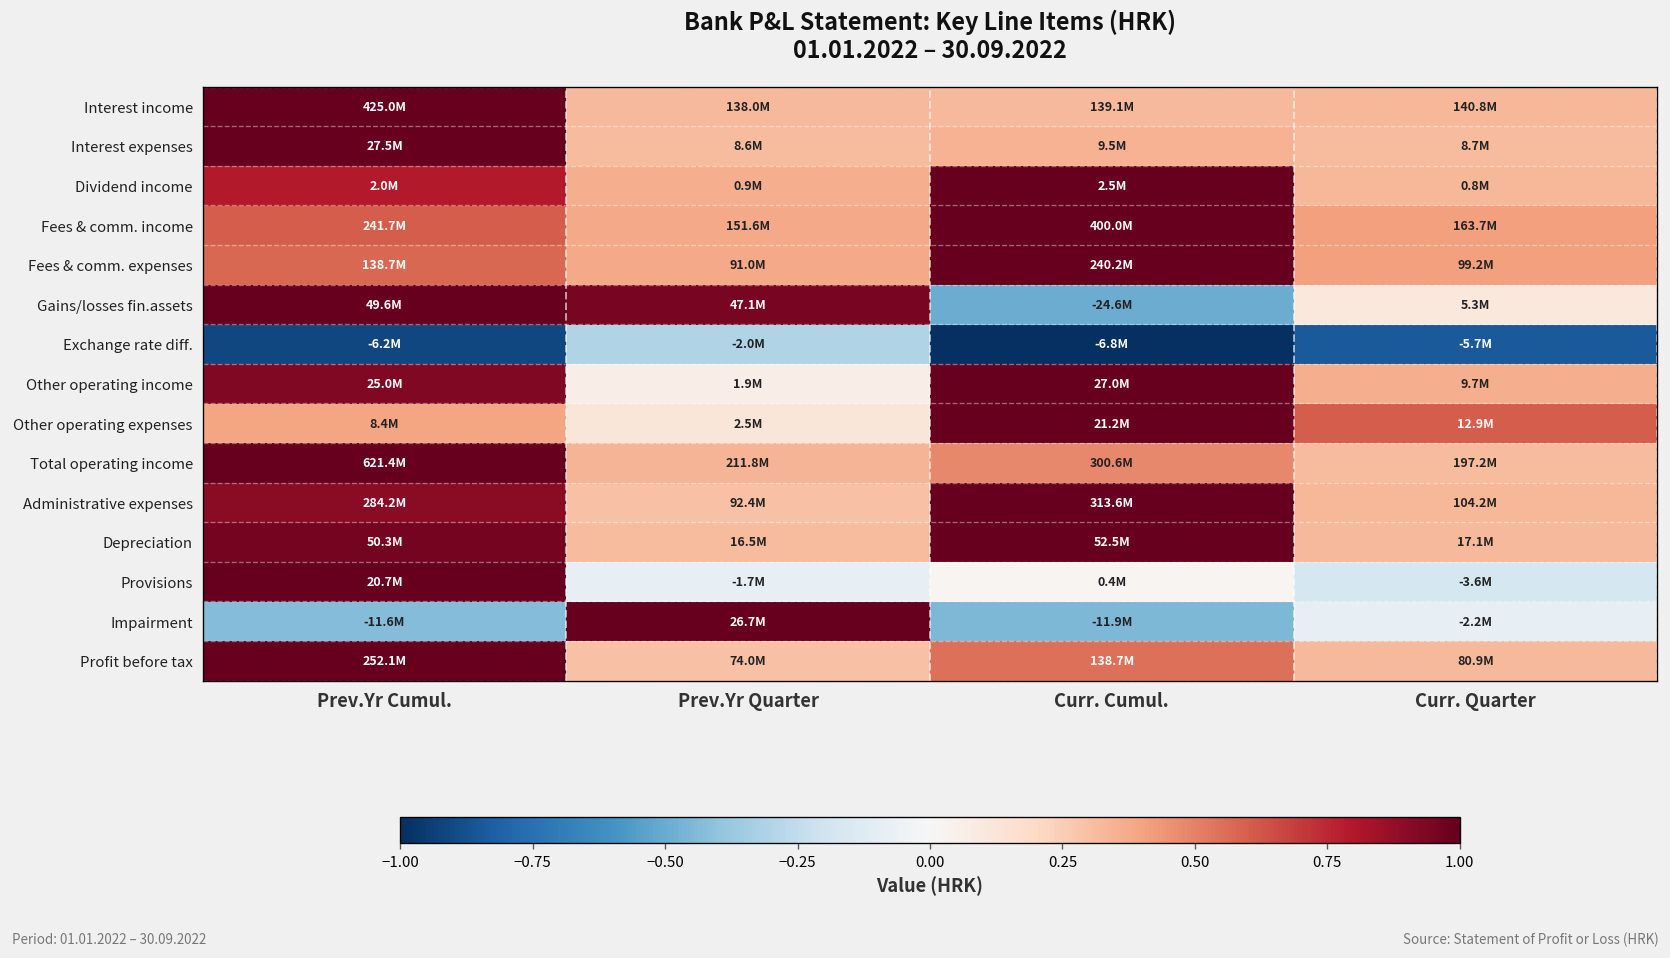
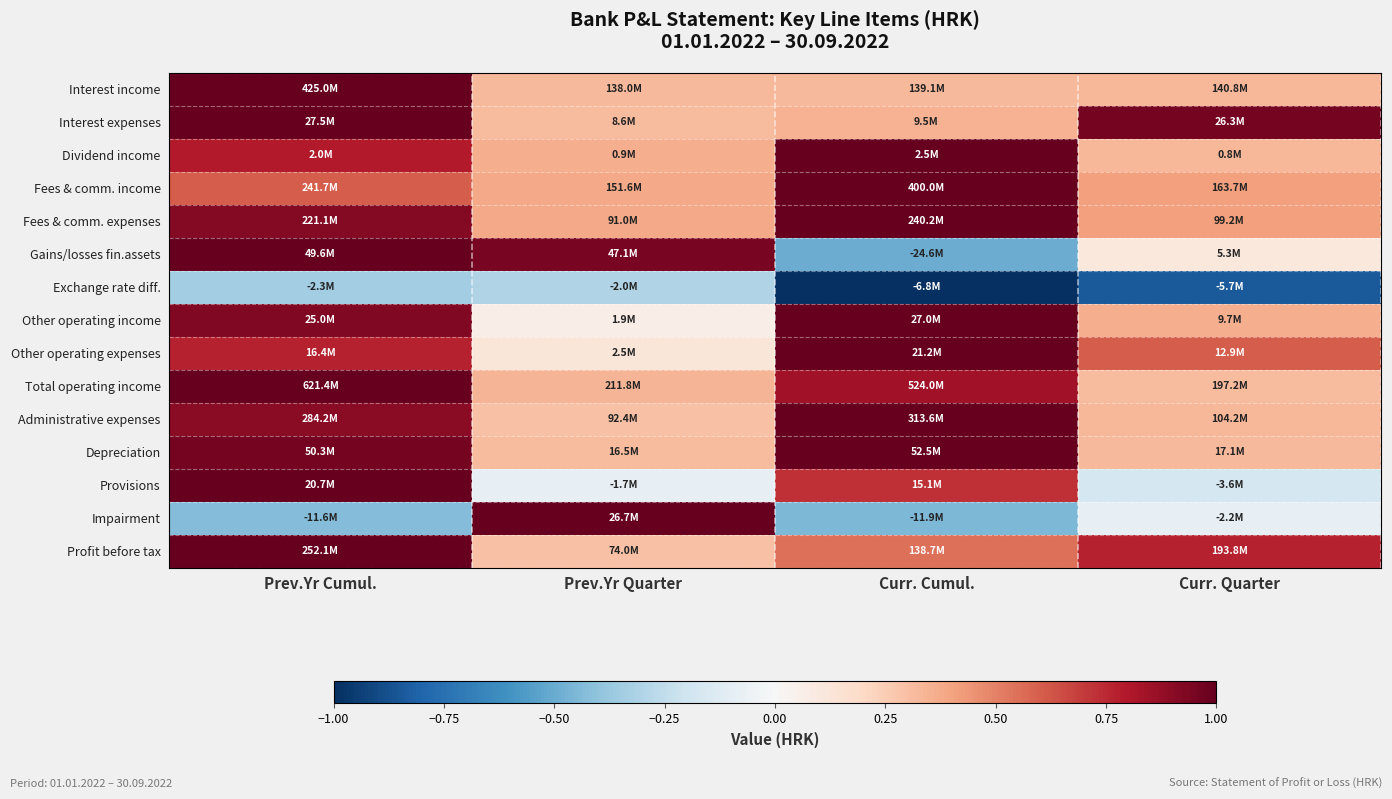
Interest expenses, Curr. Quarter: 8.7M -> 26.3M
Fees & comm. expenses, Prev.Yr Cumul.: 138.7M -> 221.1M
Exchange rate diff., Prev.Yr Cumul.: -6.2M -> -2.3M
Other operating expenses, Prev.Yr Cumul.: 8.4M -> 16.4M
Total operating income, Curr. Cumul.: 300.6M -> 524.0M
Provisions, Curr. Cumul.: 0.4M -> 15.1M
Profit before tax, Curr. Quarter: 80.9M -> 193.8M
